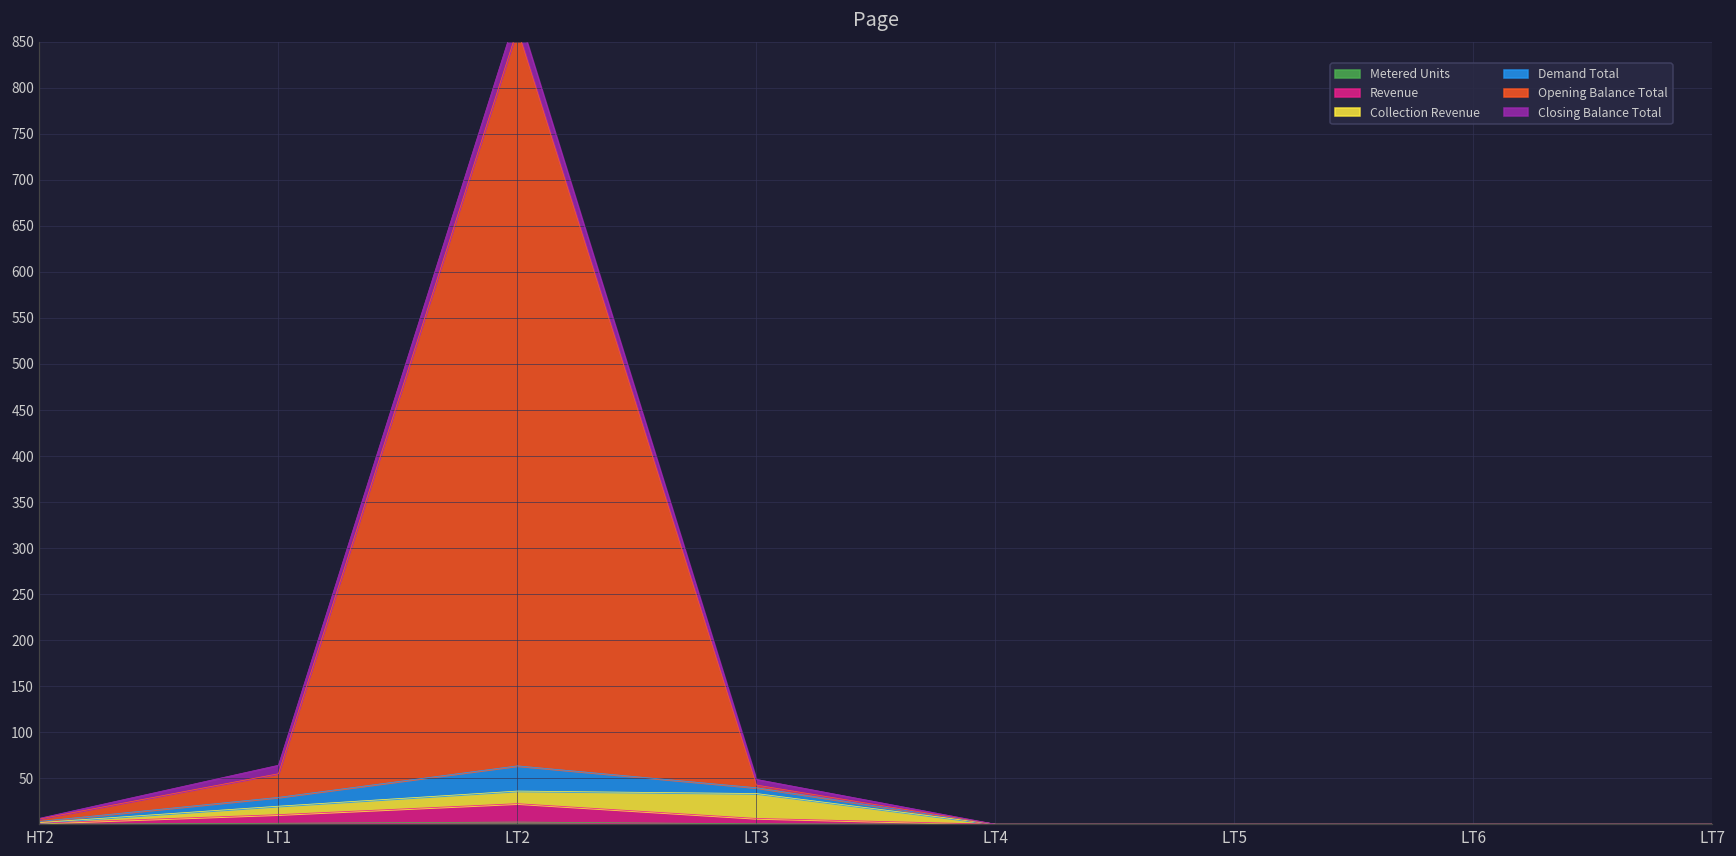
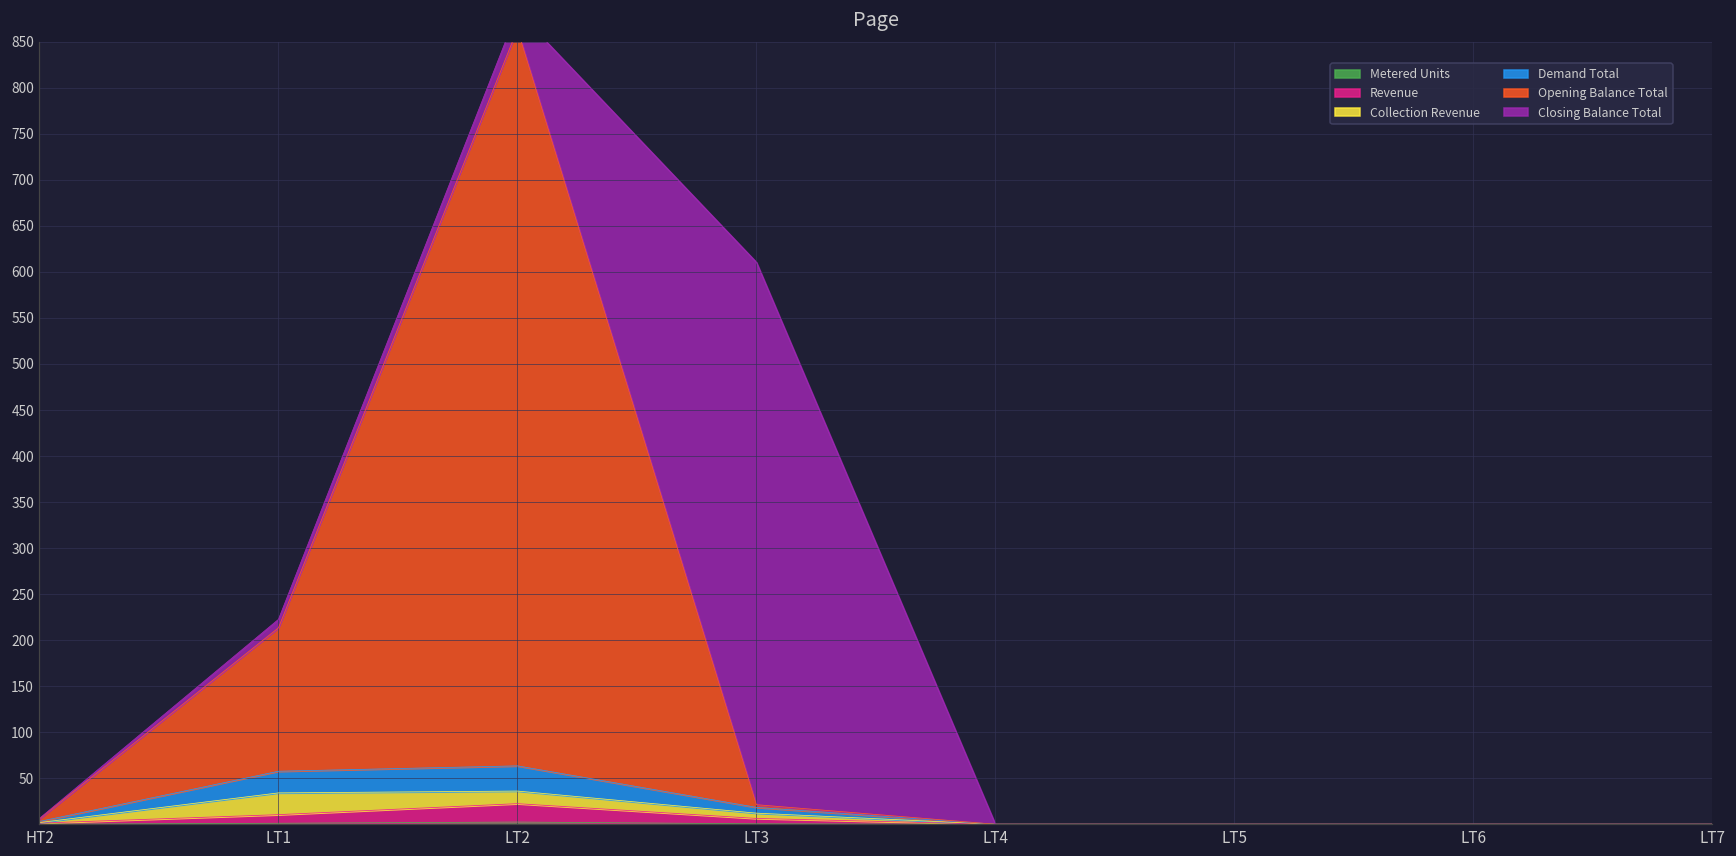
Collection Revenue, LT1: 10 -> 20
Demand Total, LT1: 10 -> 20
Opening Balance Total, LT1: 30 -> 160
Collection Revenue, LT3: 30 -> 10
Closing Balance Total, LT3: 10 -> 590
